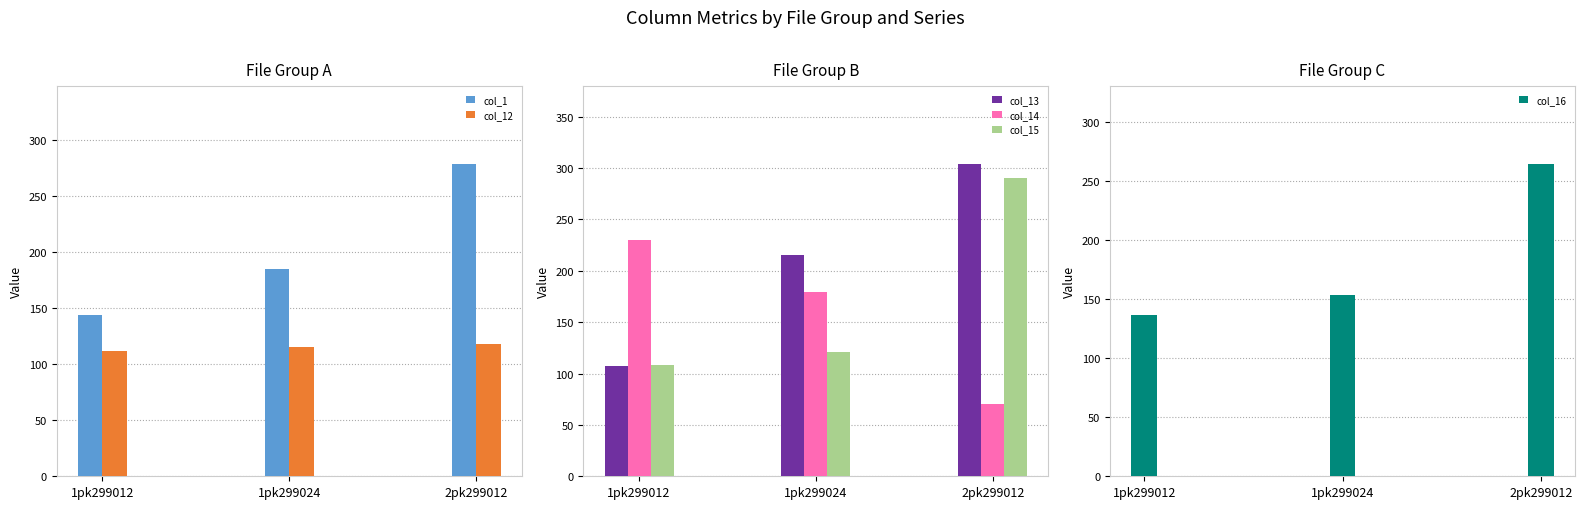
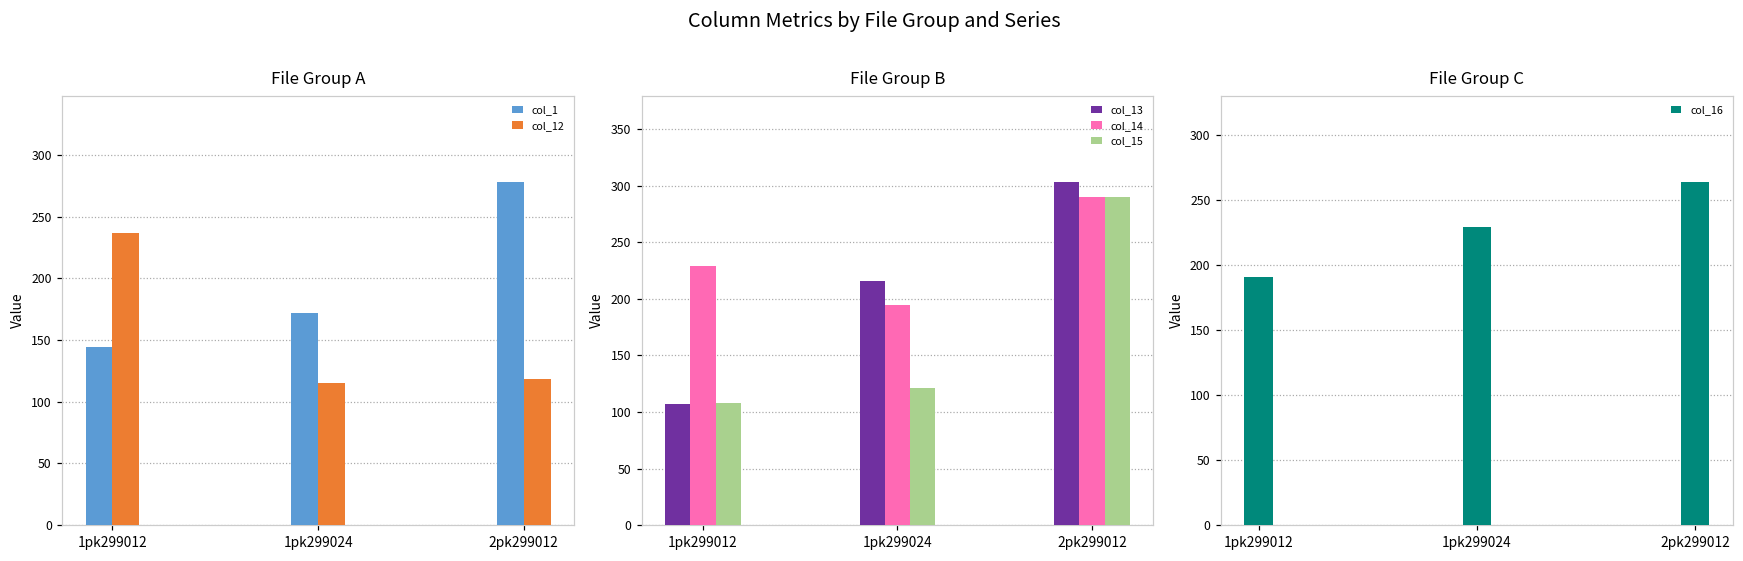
File Group A, col_12, 1pk299012: 111 -> 237
File Group A, col_1, 1pk299024: 185 -> 172
File Group B, col_14, 1pk299024: 179 -> 195
File Group B, col_14, 2pk299012: 71 -> 290
File Group C, 1pk299012: 137 -> 191
File Group C, 1pk299024: 154 -> 229
